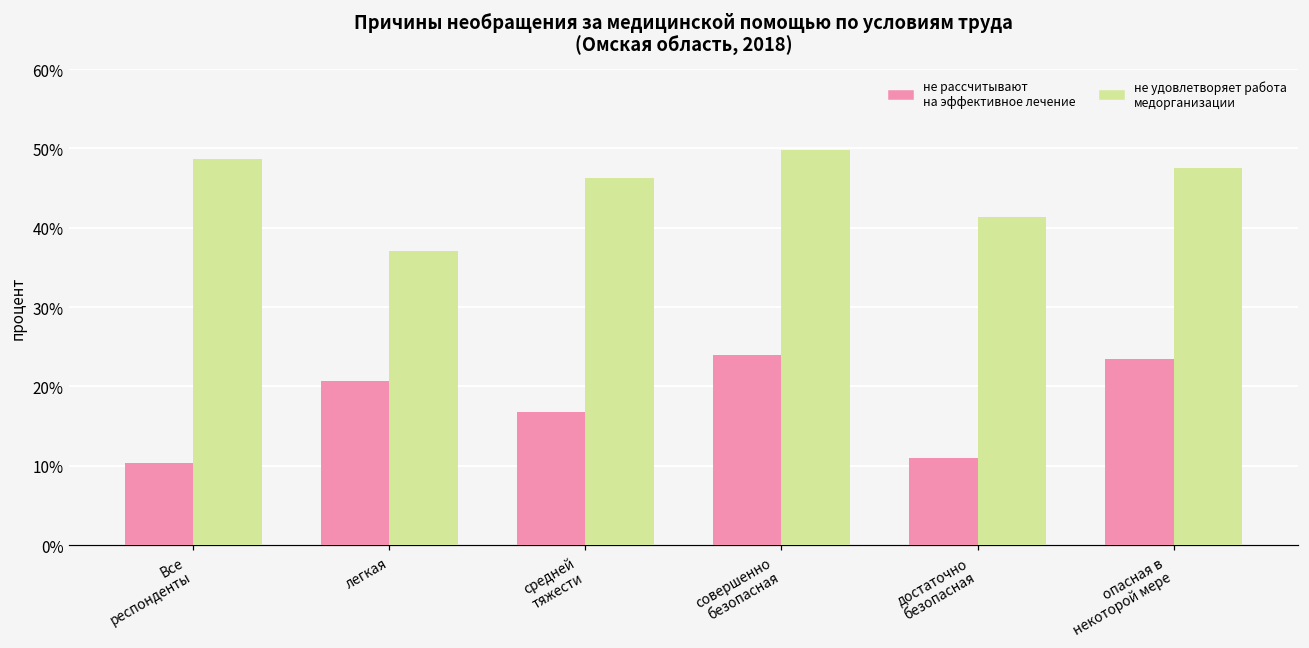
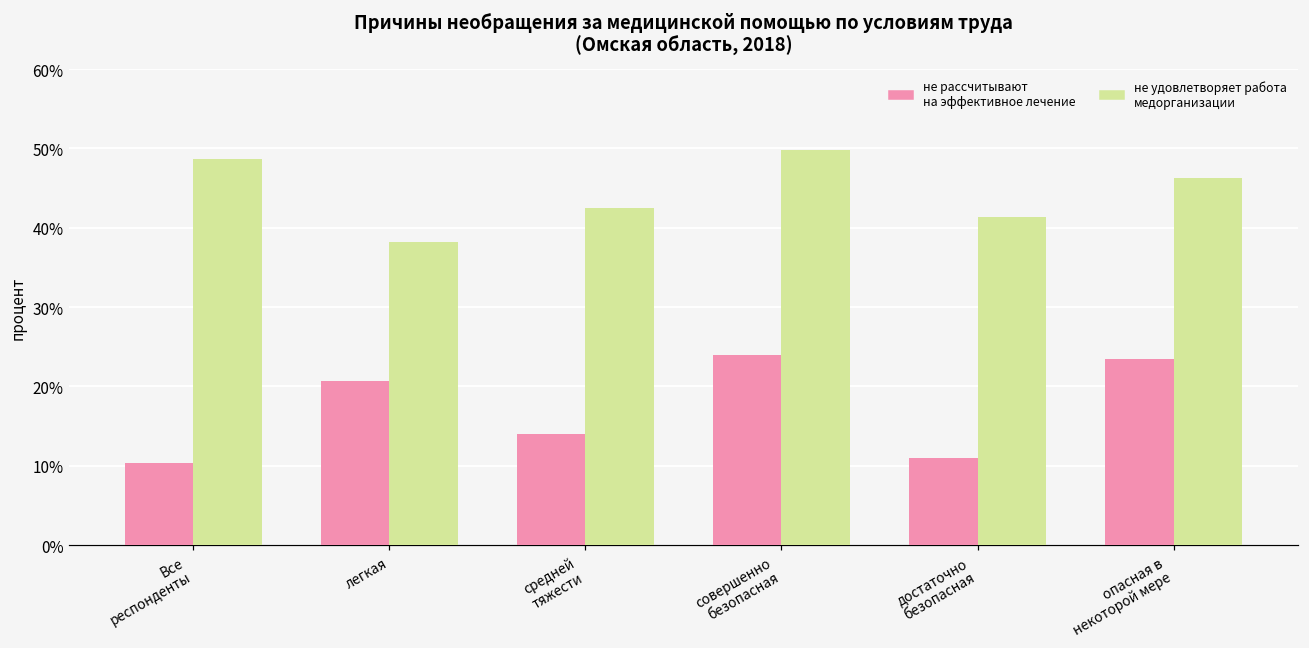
не удовлетворяет работа медорганизации, легкая: 37% -> 38%
не рассчитывают на эффективное лечение, средней тяжести: 17% -> 14%
не удовлетворяет работа медорганизации, средней тяжести: 46% -> 42%
не удовлетворяет работа медорганизации, опасная в некоторой мере: 48% -> 46%
